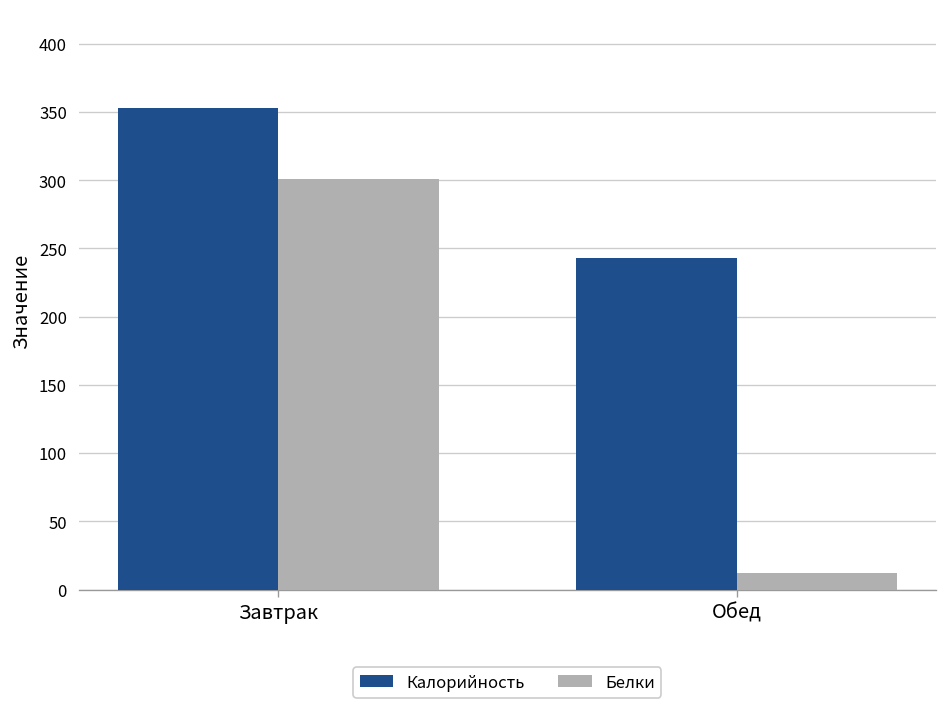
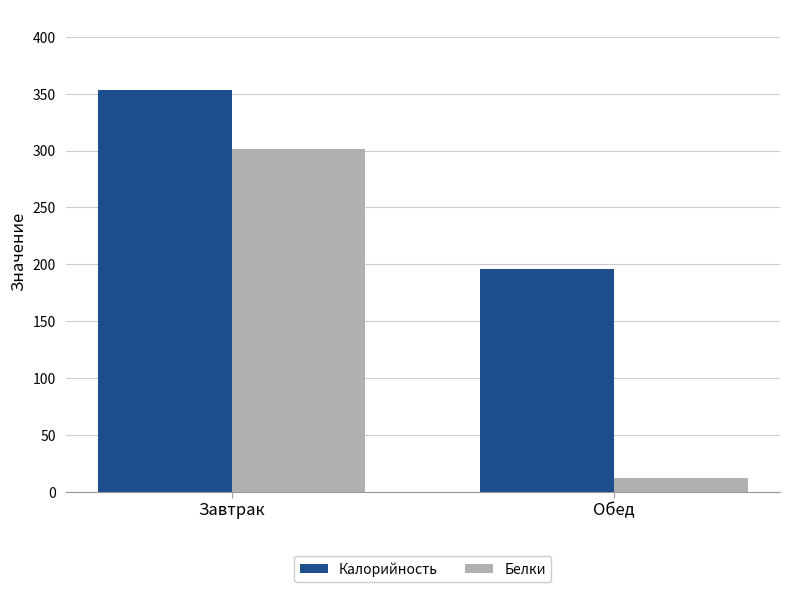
Калорийность, Обед: 243 -> 196
